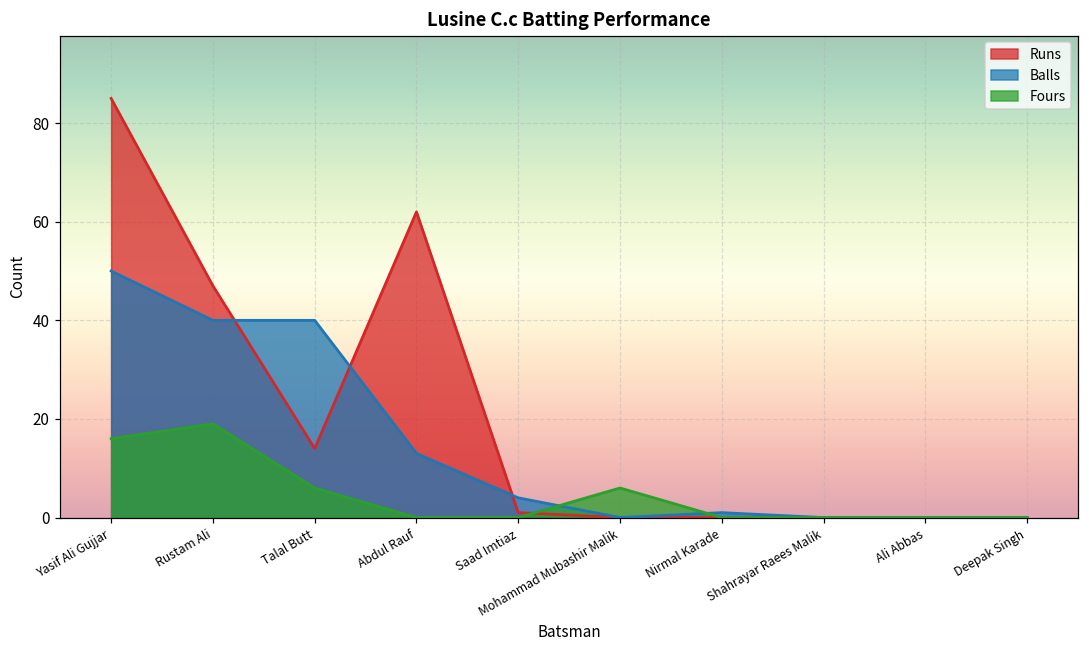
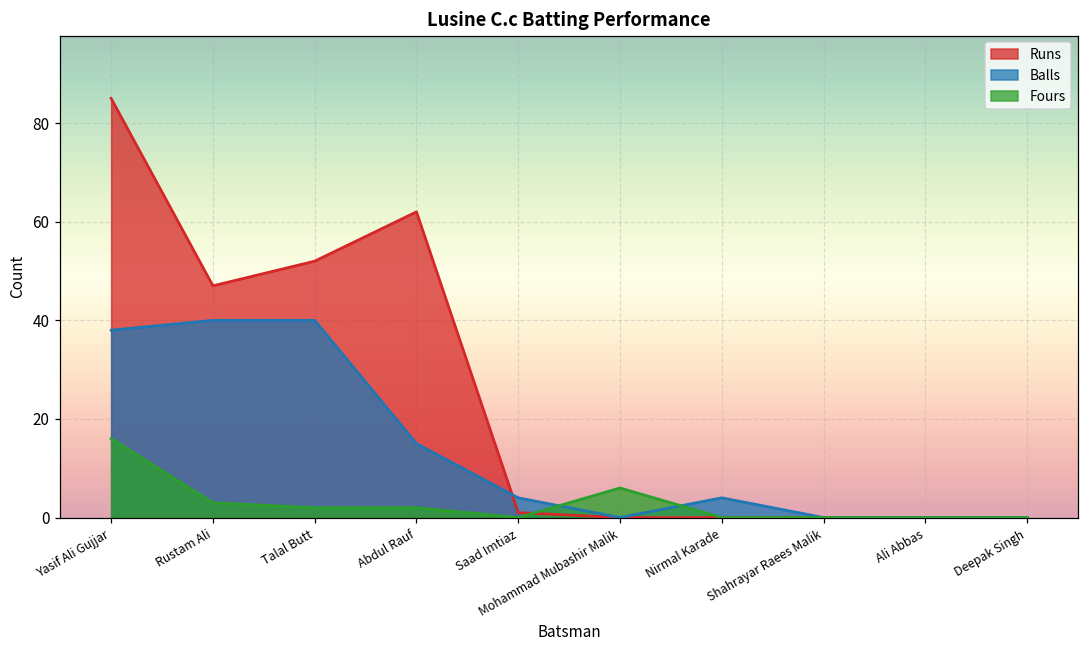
Balls, Yasif Ali Gujjar: 50 -> 38
Fours, Rustam Ali: 19 -> 3
Runs, Talal Butt: 14 -> 52
Fours, Talal Butt: 6 -> 2
Balls, Abdul Rauf: 13 -> 15
Fours, Abdul Rauf: 0 -> 2
Balls, Nirmal Karade: 1 -> 4
